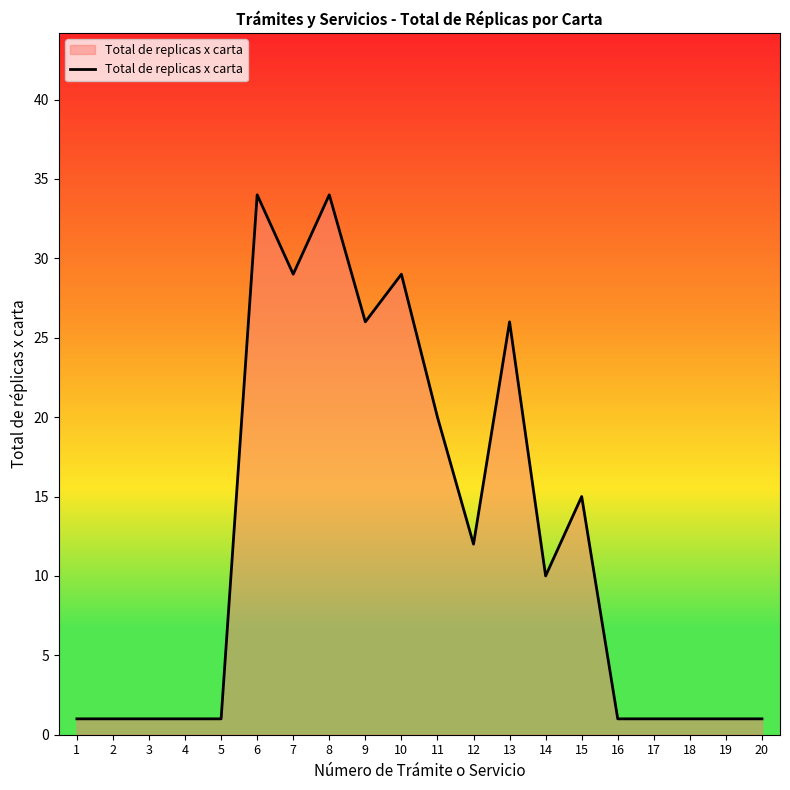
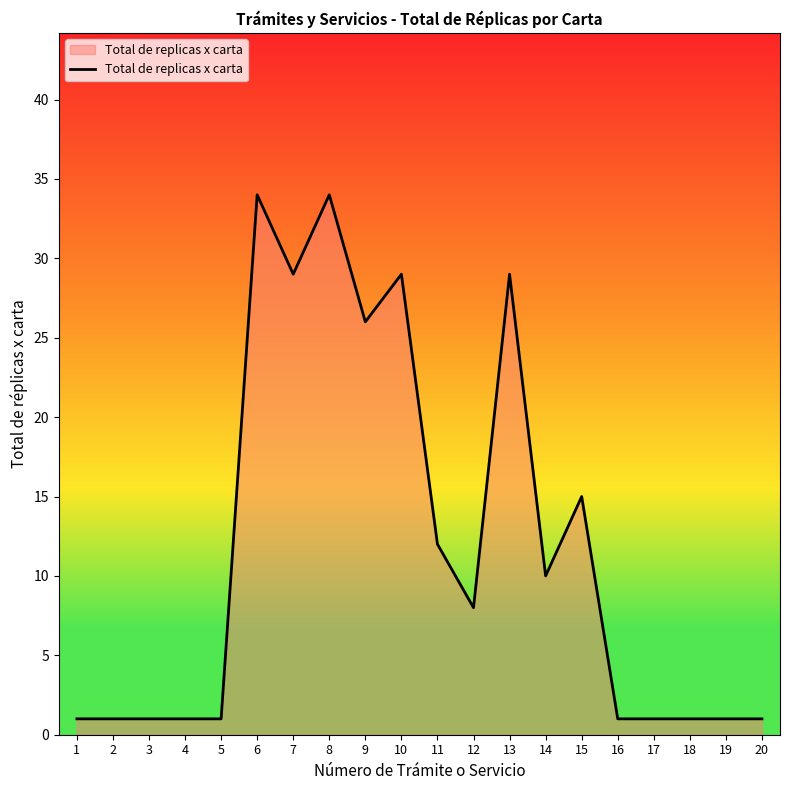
11: 20 -> 12
12: 12 -> 8
13: 26 -> 29
